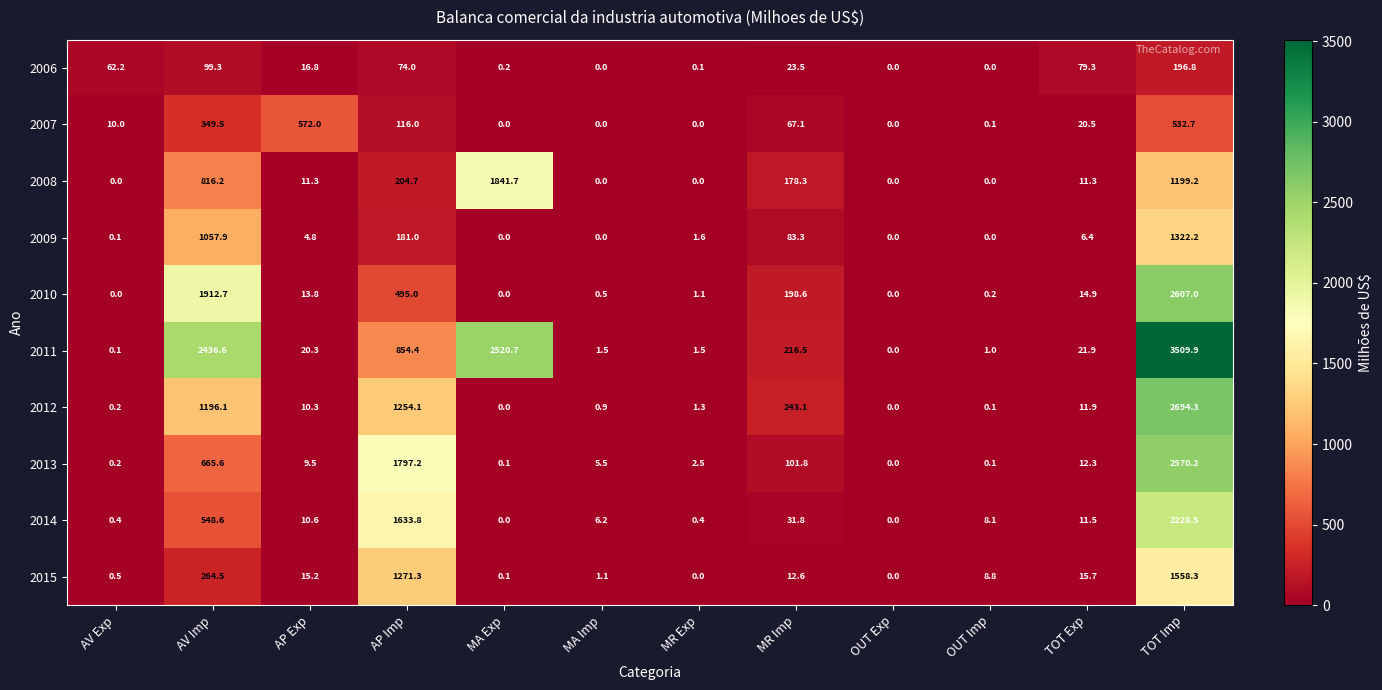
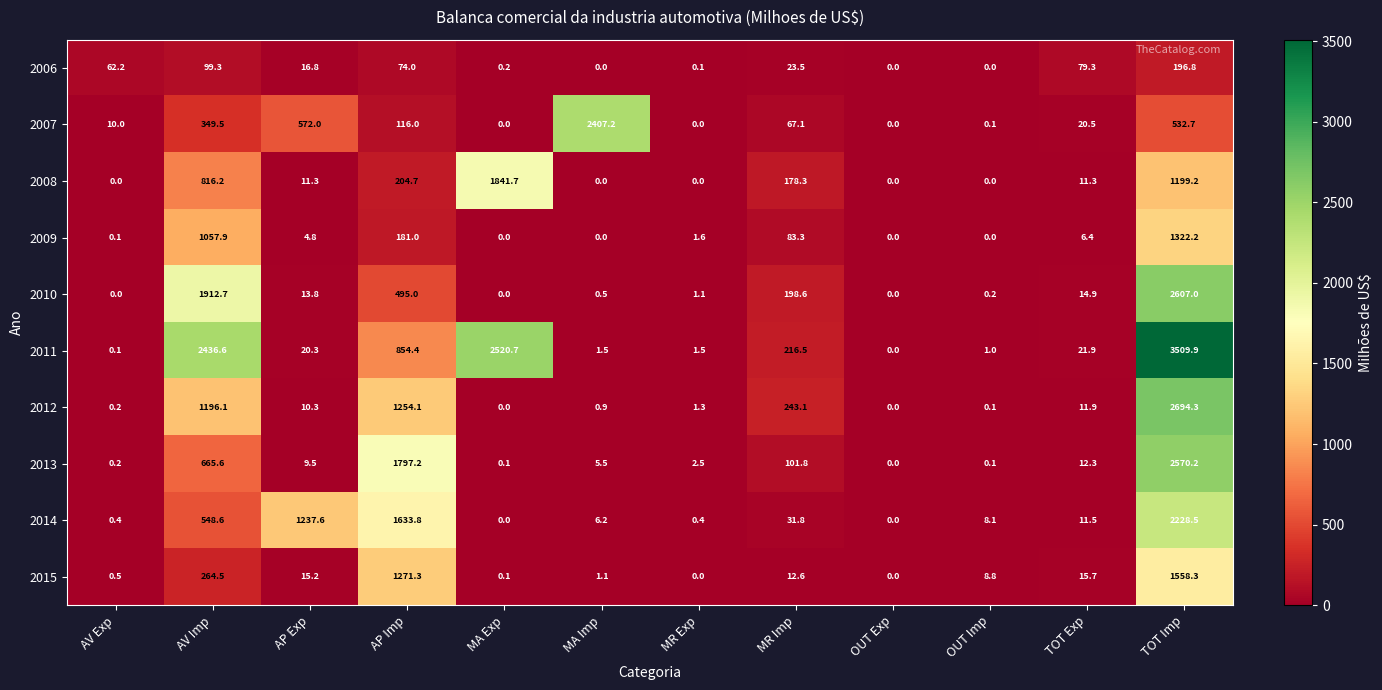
2007, MA Imp: 0.0 -> 2407.2
2014, AP Exp: 10.6 -> 1237.6
